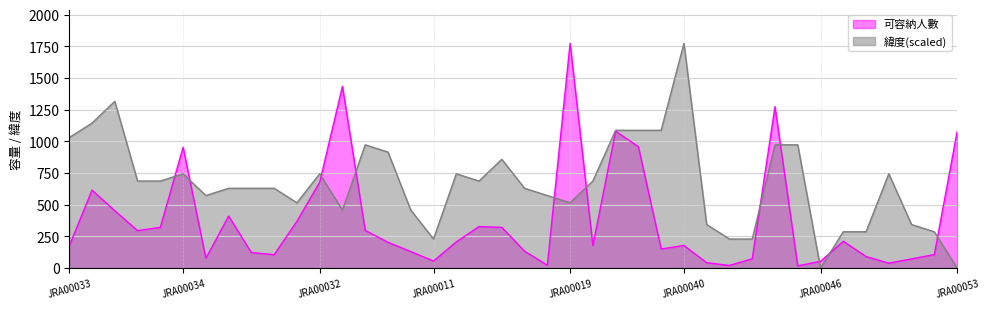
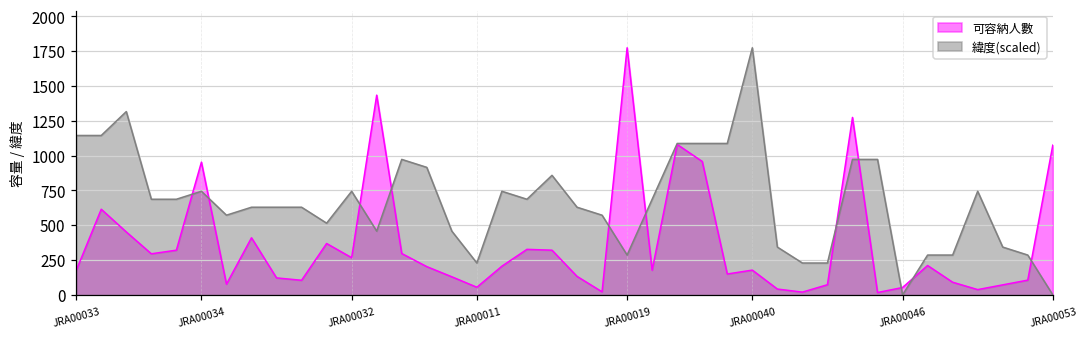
緯度(scaled), JRA00033: 1030 -> 1140
可容納人數, JRA00032: 680 -> 270
緯度(scaled), JRA00019: 520 -> 290
